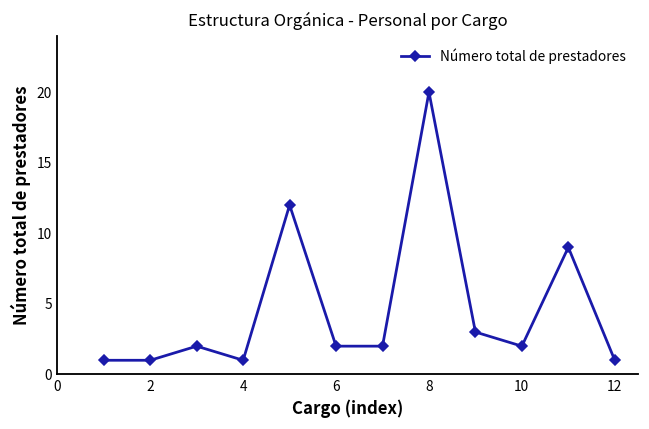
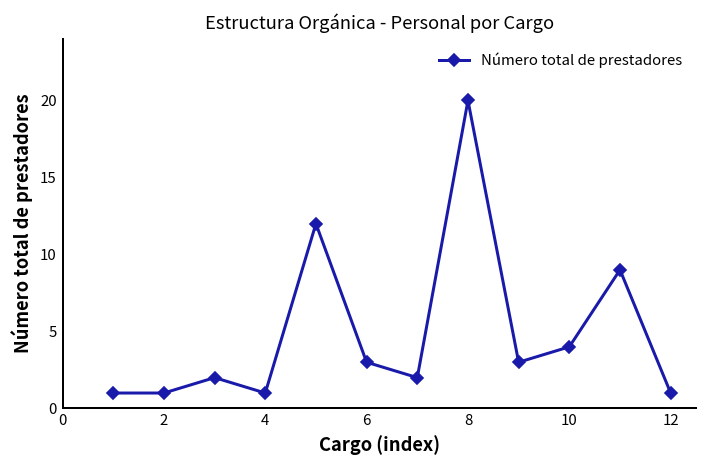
6: 2 -> 3
10: 2 -> 4
